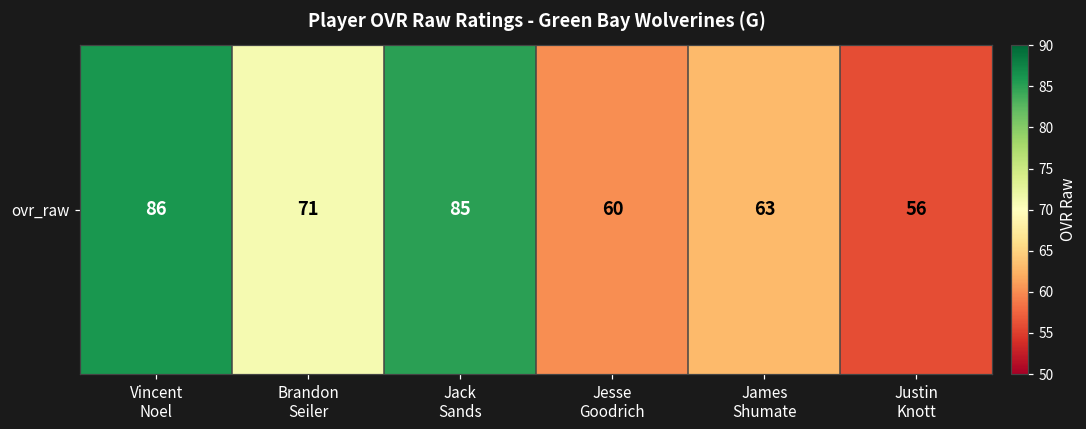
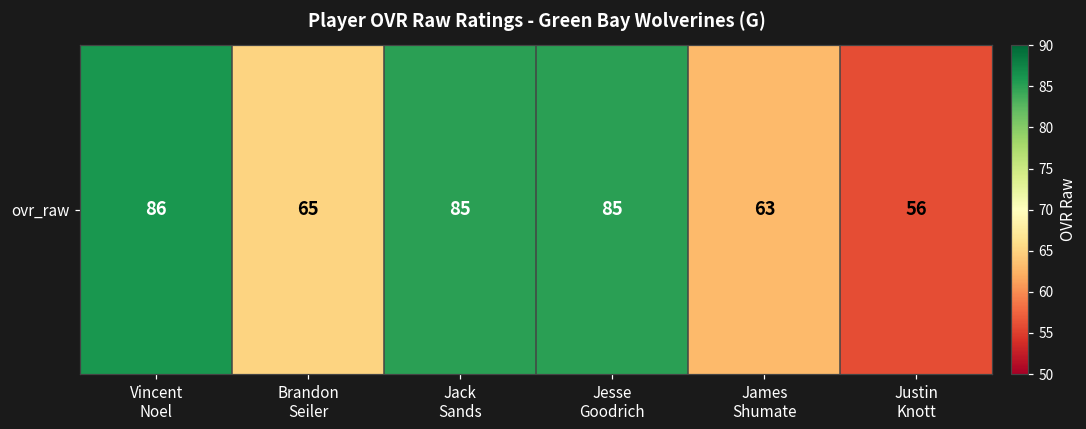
ovr_raw, Brandon Seiler: 71 -> 65
ovr_raw, Jesse Goodrich: 60 -> 85
